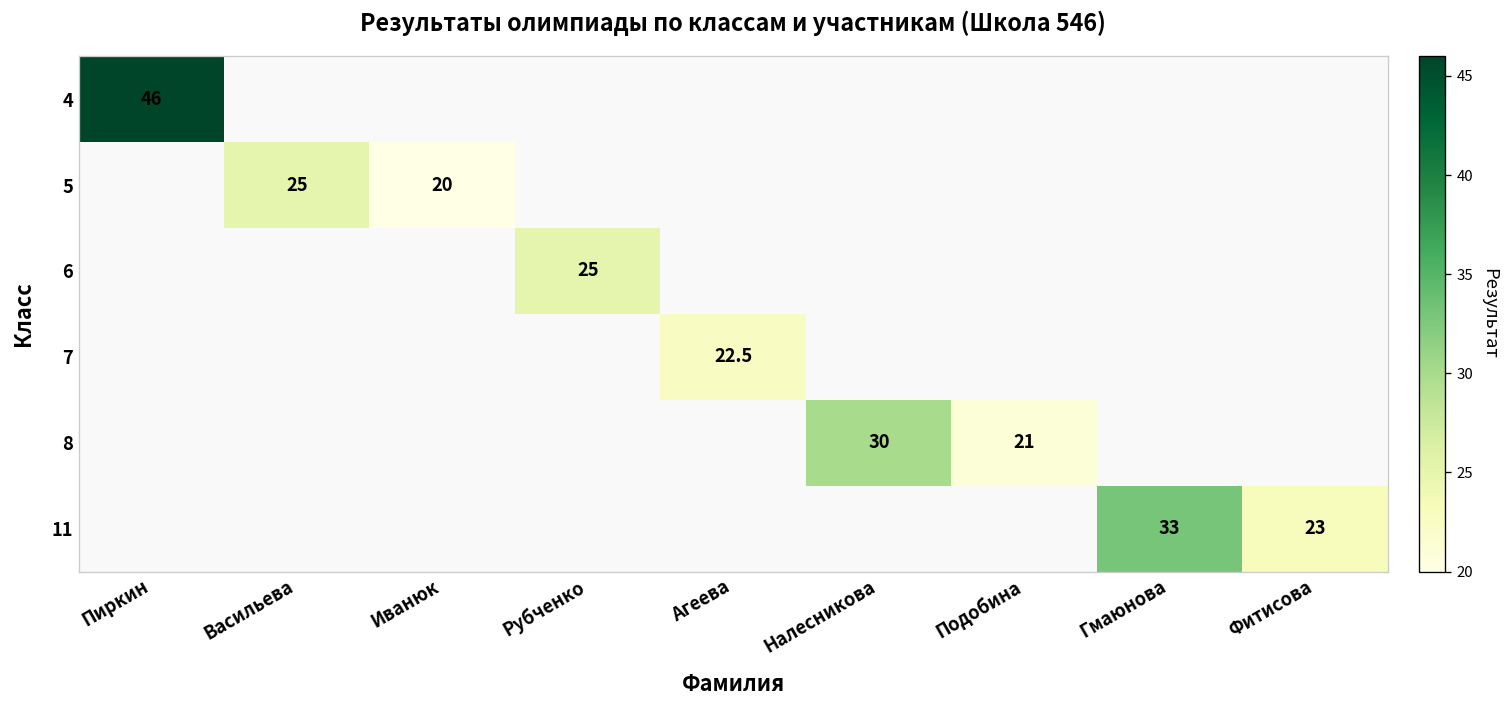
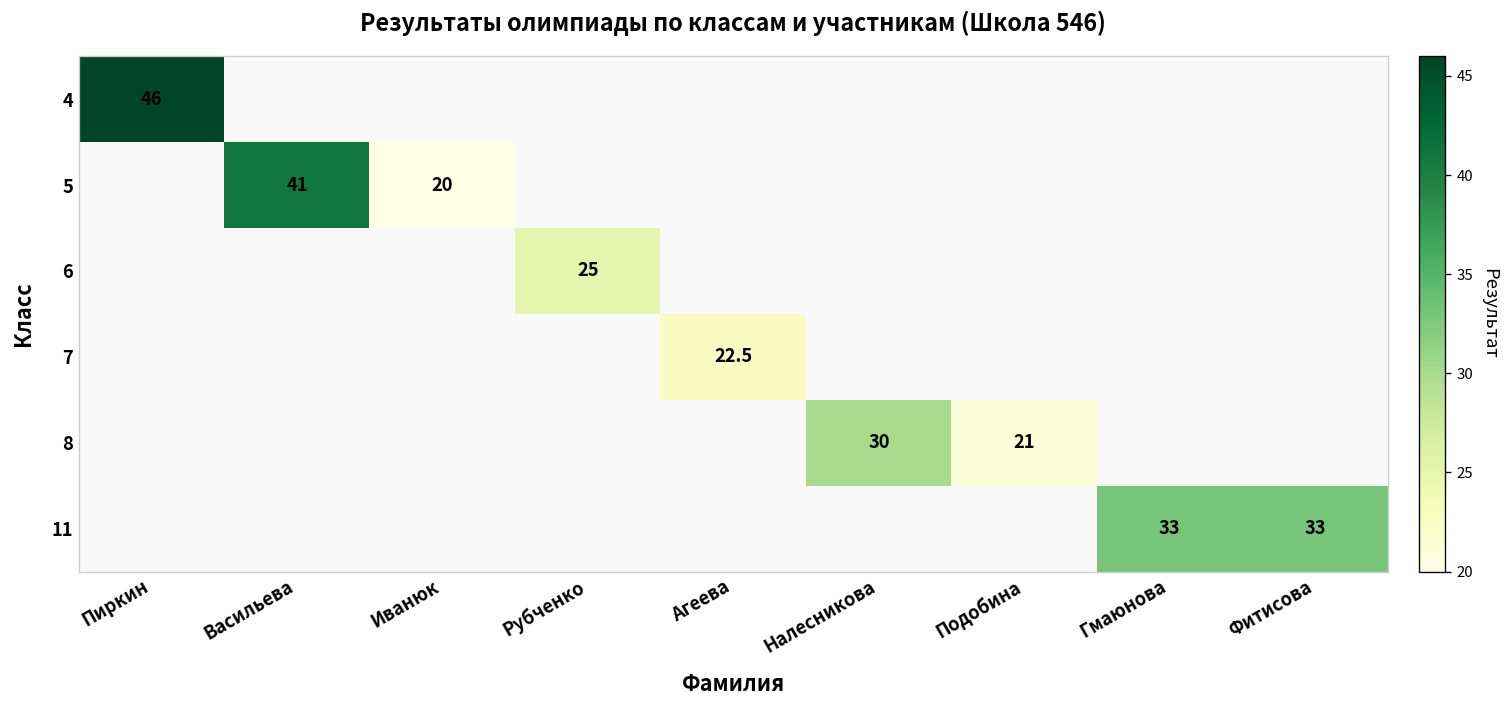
5, Васильева: 25 -> 41
11, Фитисова: 23 -> 33
